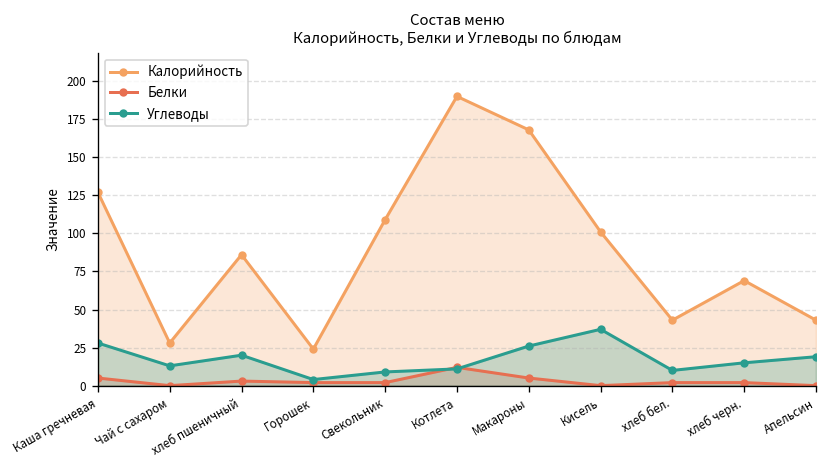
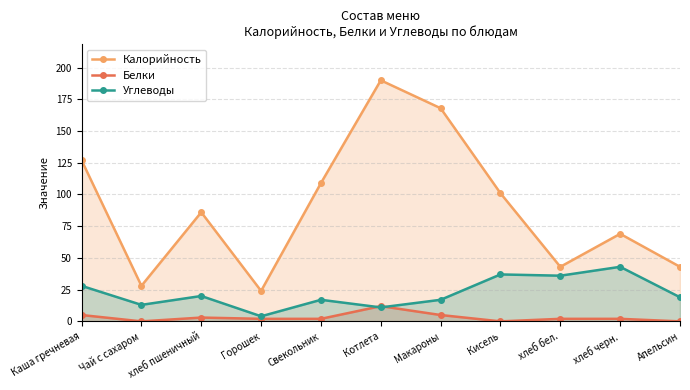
Углеводы, Свекольник: 9 -> 17
Углеводы, Макароны: 26 -> 17
Углеводы, хлеб бел.: 10 -> 36
Углеводы, хлеб черн.: 15 -> 43
